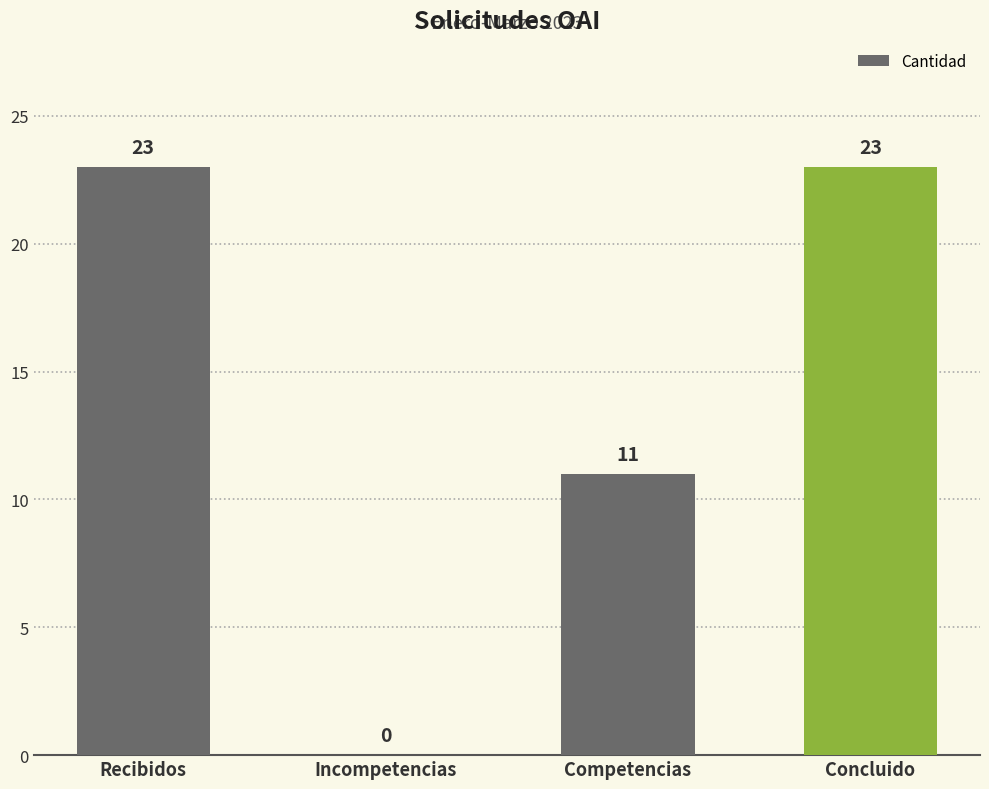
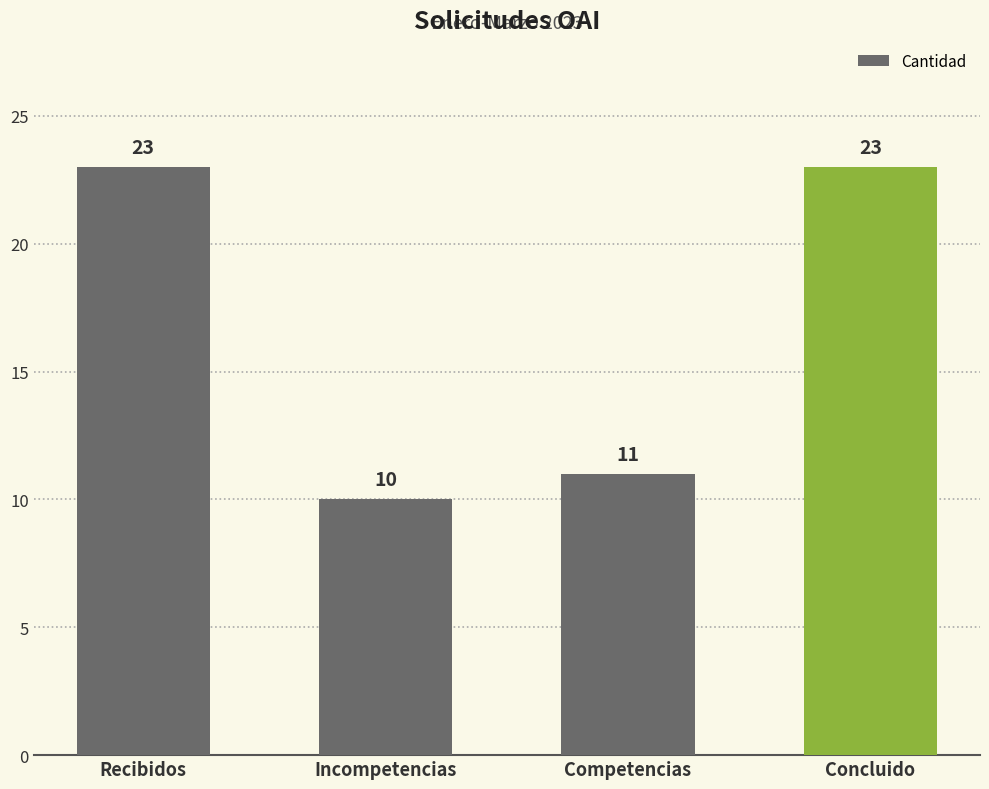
Incompetencias: 0 -> 10
